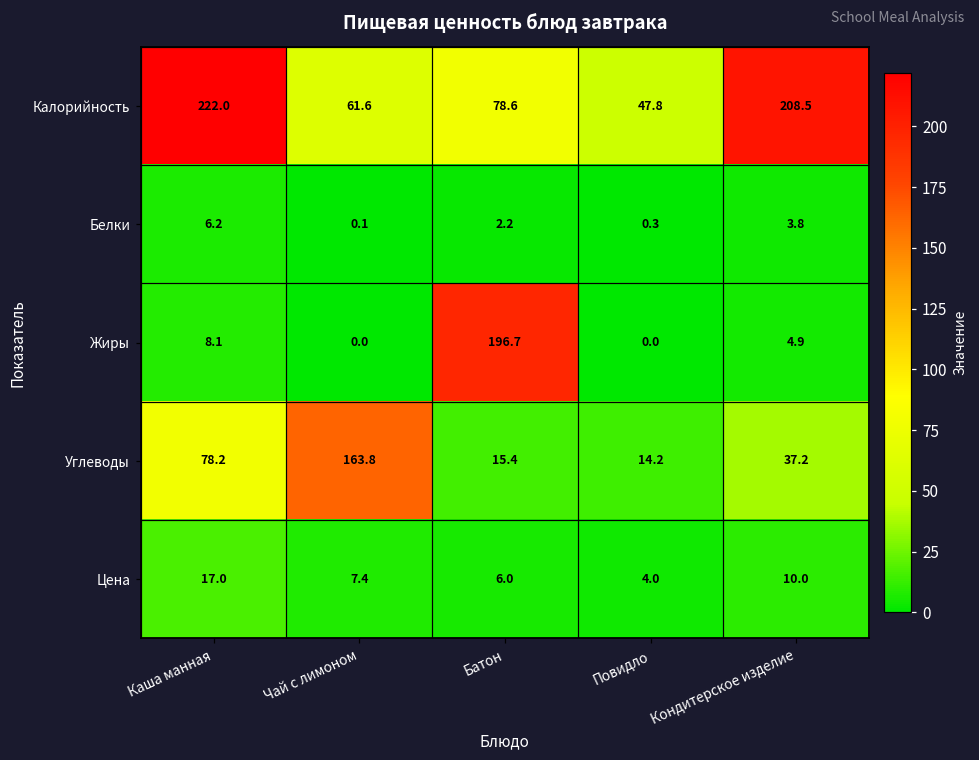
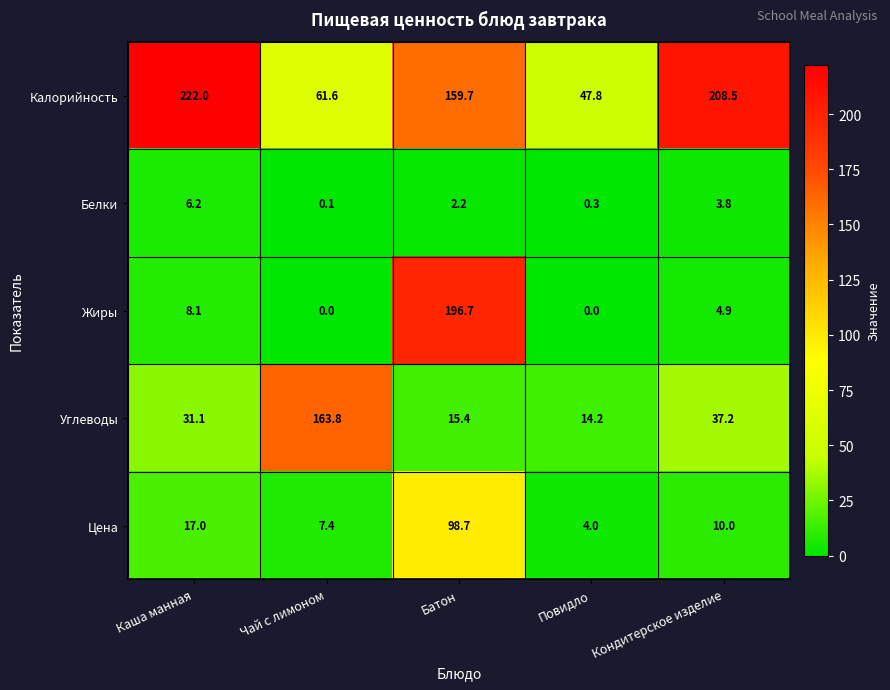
Калорийность, Батон: 78.6 -> 159.7
Углеводы, Каша манная: 78.2 -> 31.1
Цена, Батон: 6.0 -> 98.7
